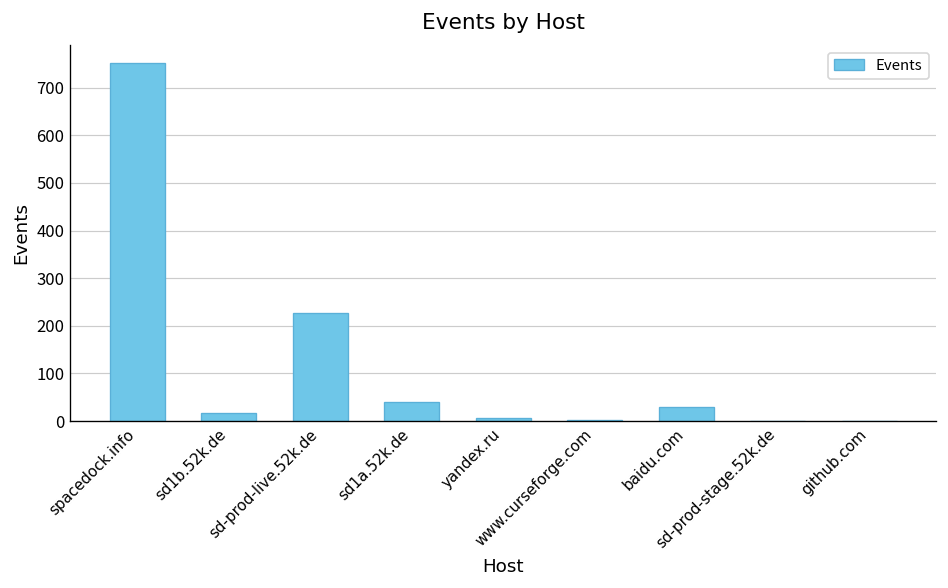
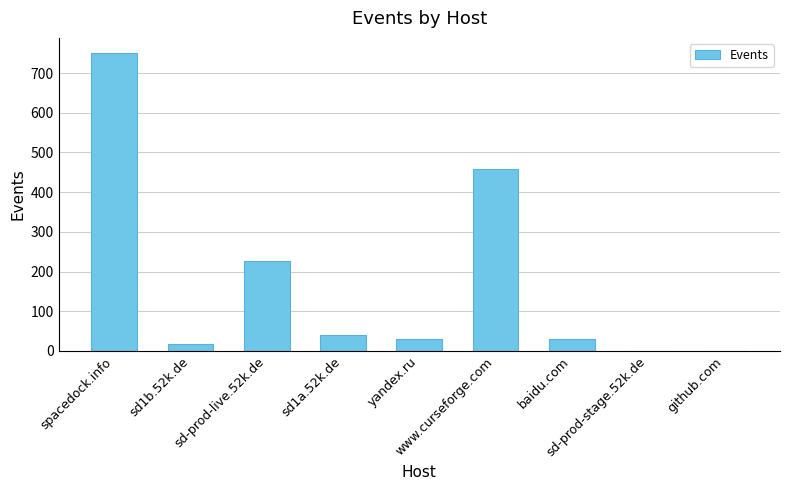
yandex.ru: 10 -> 30
www.curseforge.com: 0 -> 460
